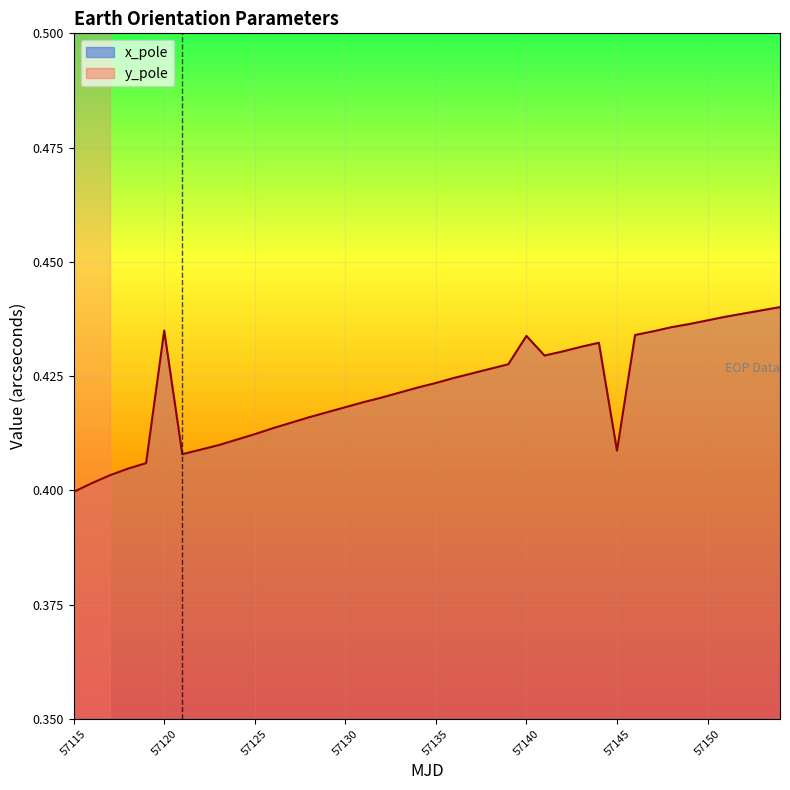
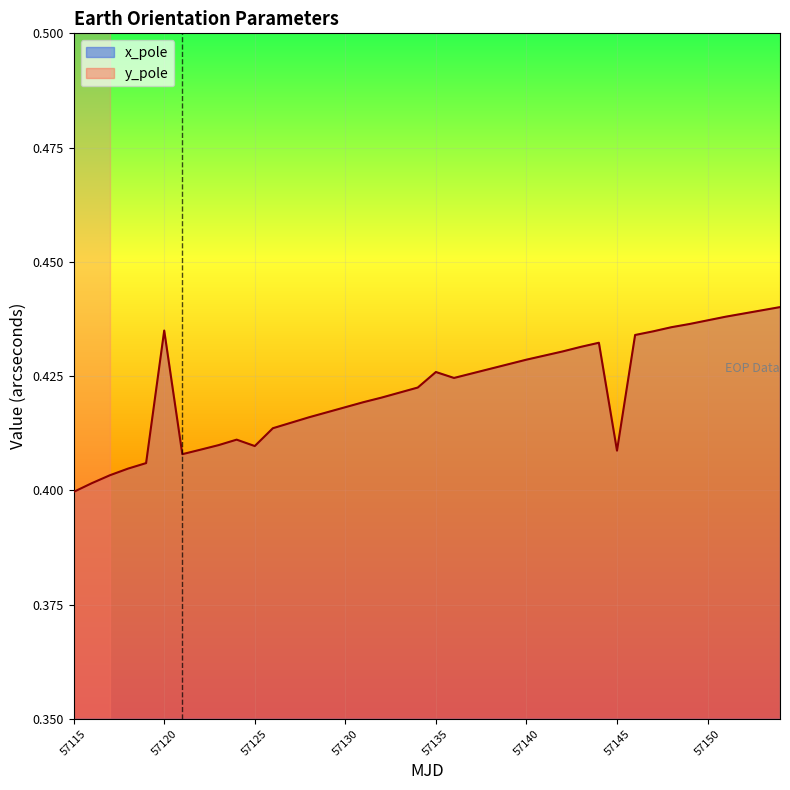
y_pole, 57125: 0.412 -> 0.410
y_pole, 57135: 0.424 -> 0.426
y_pole, 57140: 0.434 -> 0.429
